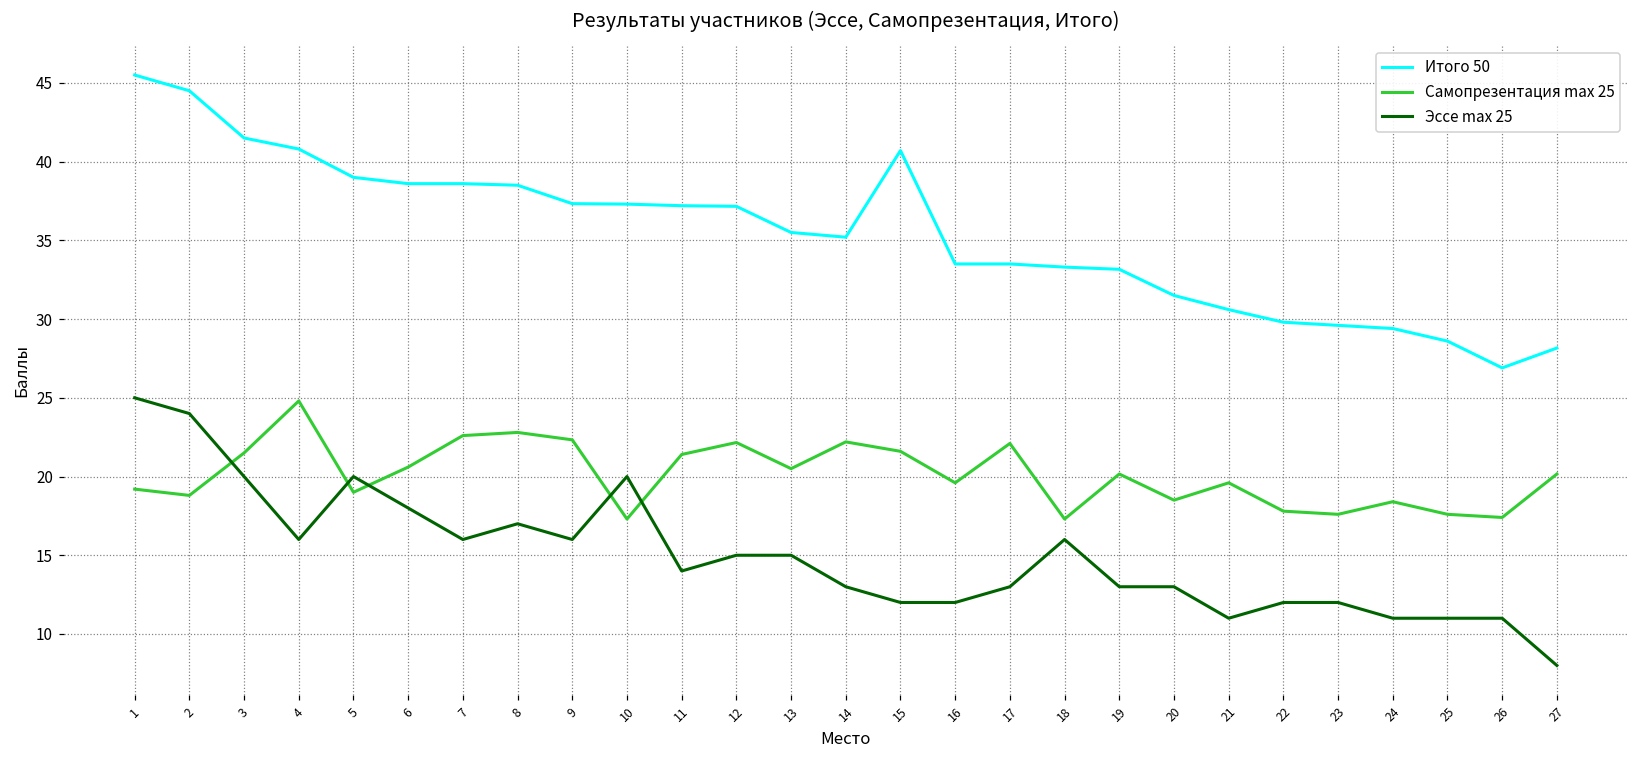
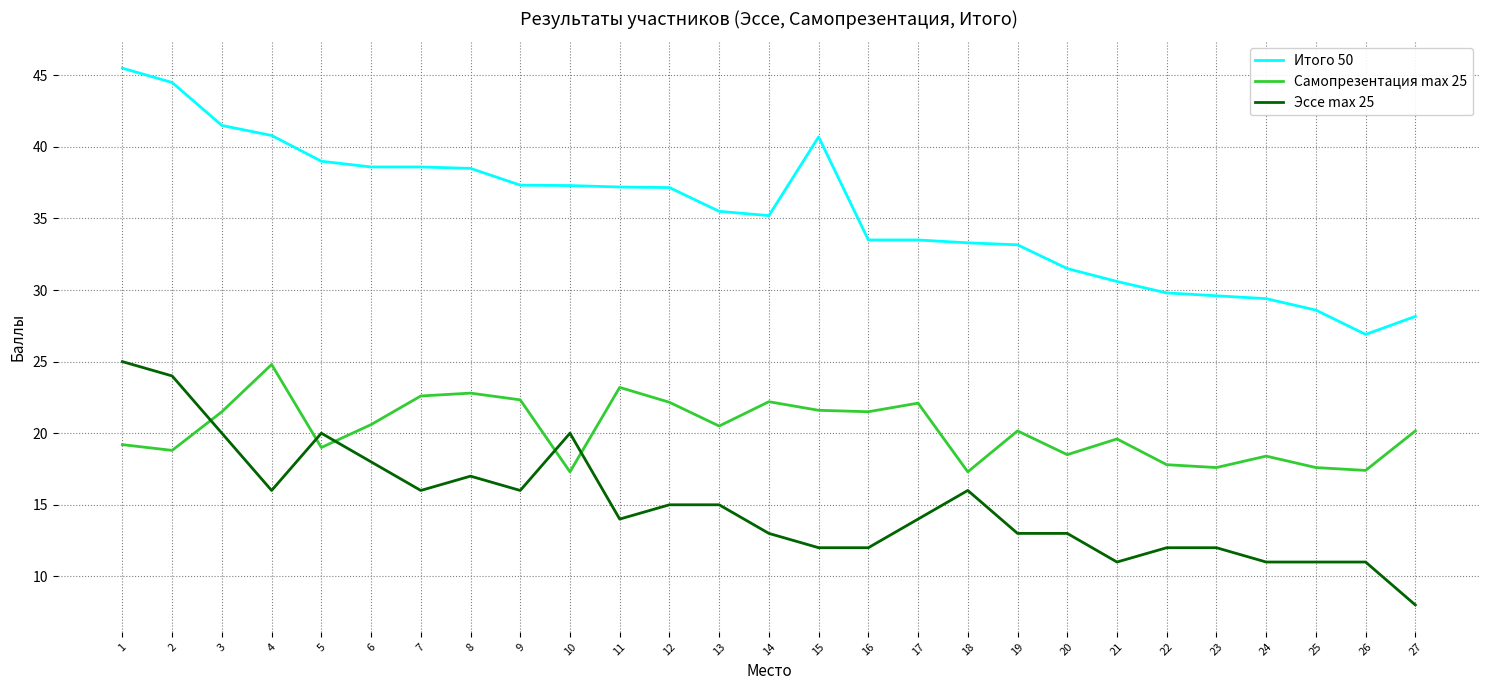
Самопрезентация max 25, 11: 21.4 -> 23.2
Самопрезентация max 25, 16: 19.6 -> 21.5
Эссе max 25, 17: 13 -> 14
